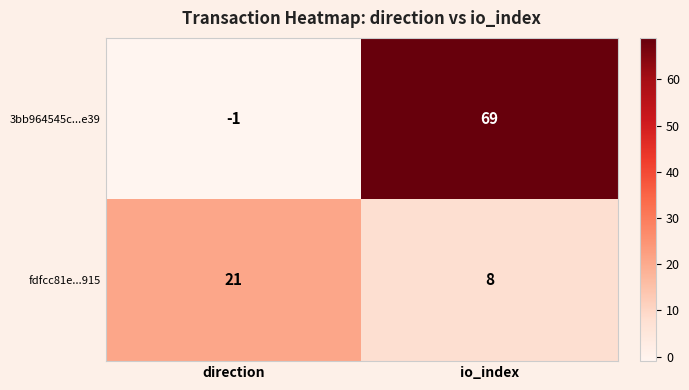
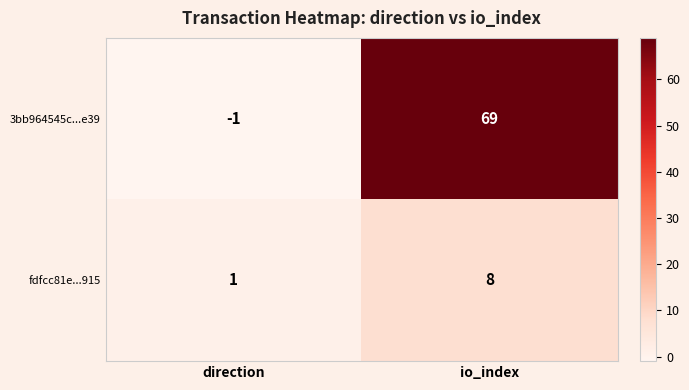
fdfcc81e...915, direction: 21 -> 1
